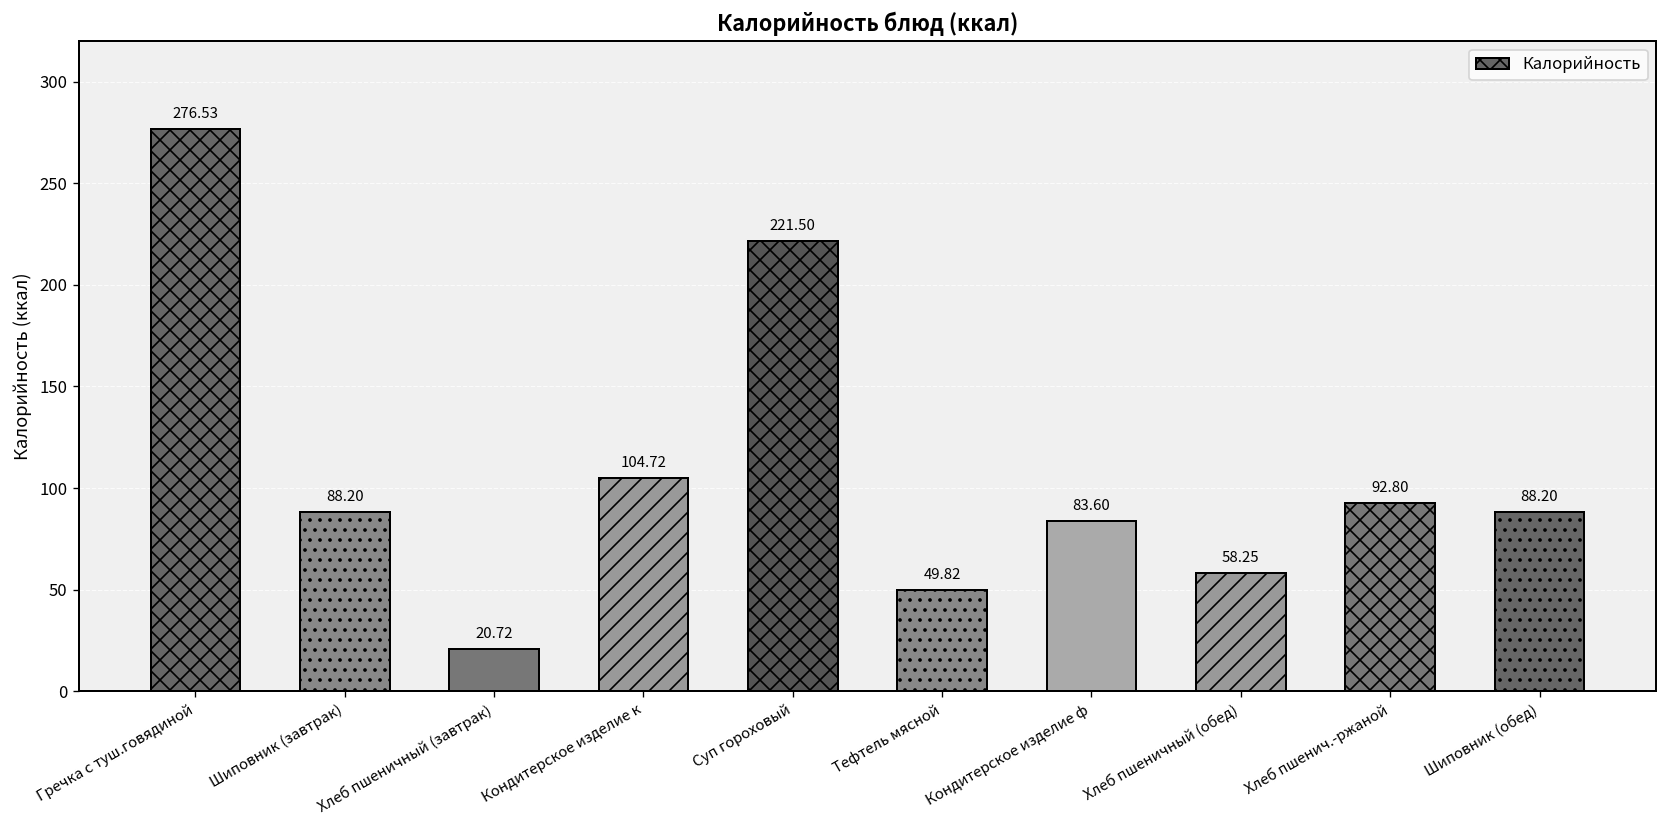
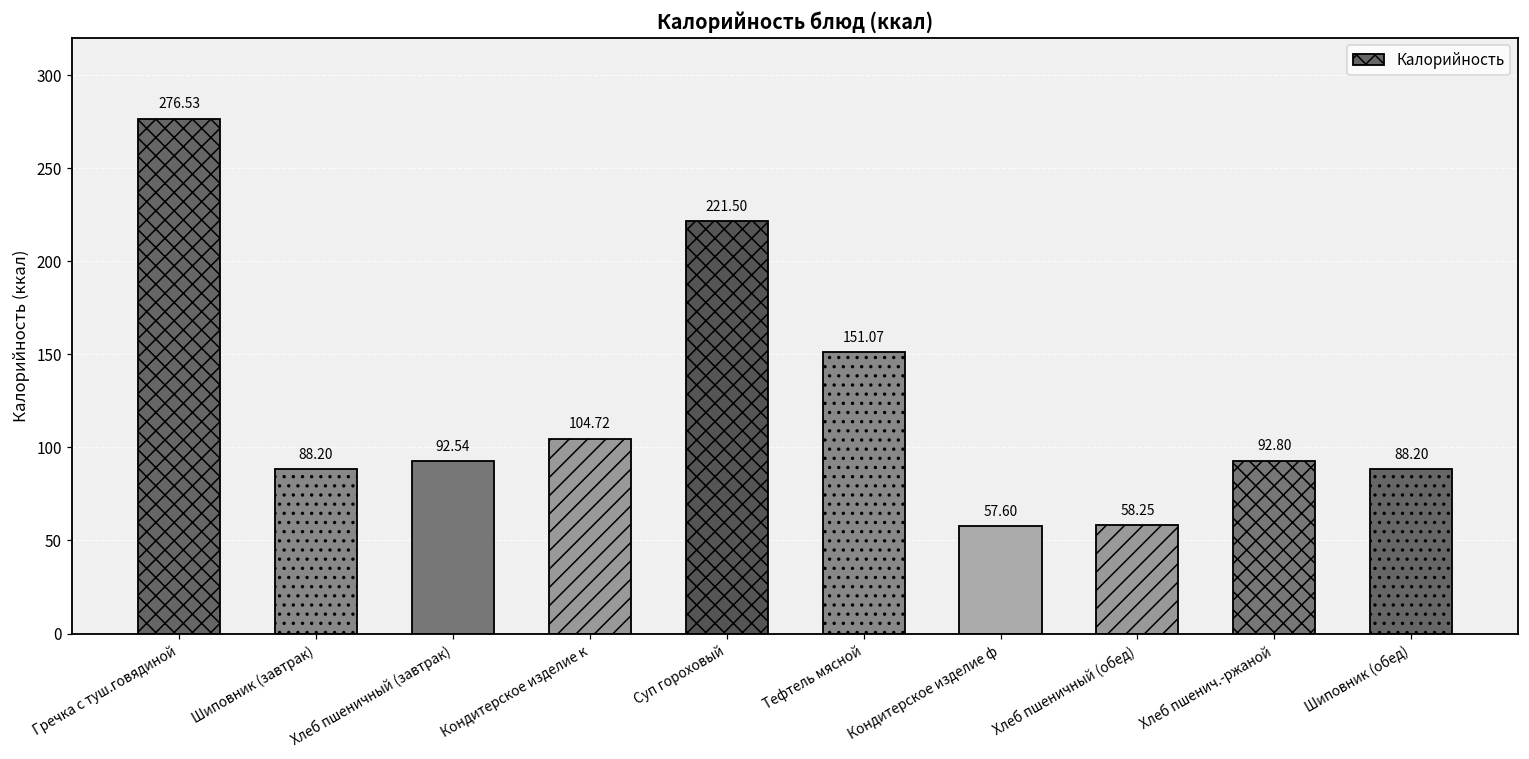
Хлеб пшеничный (завтрак): 20.72 -> 92.54
Тефтель мясной: 49.82 -> 151.07
Кондитерское изделие ф: 83.60 -> 57.60
